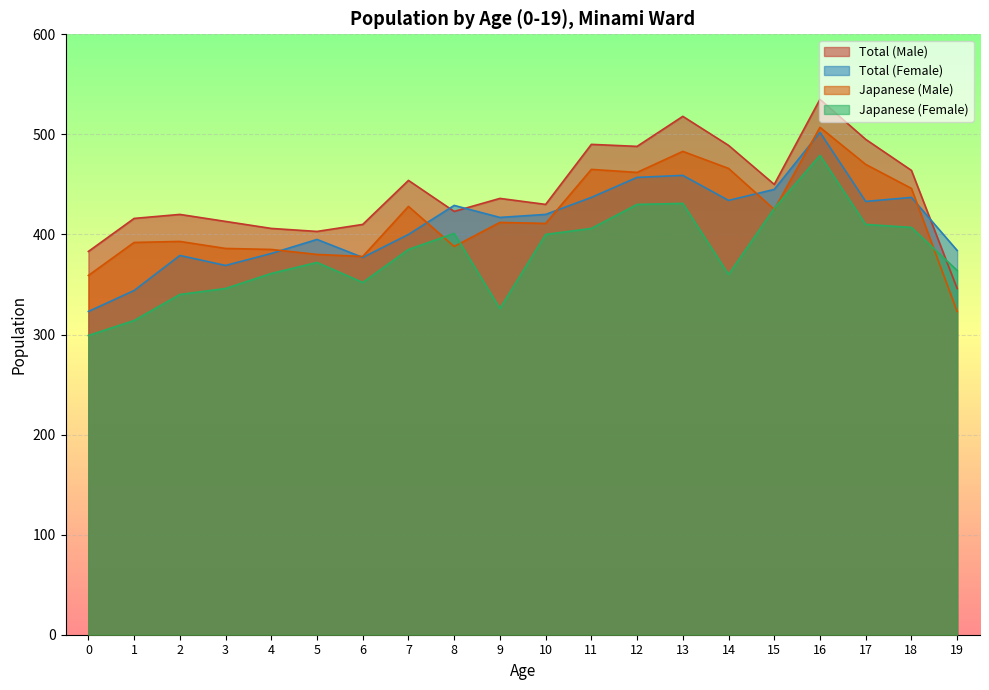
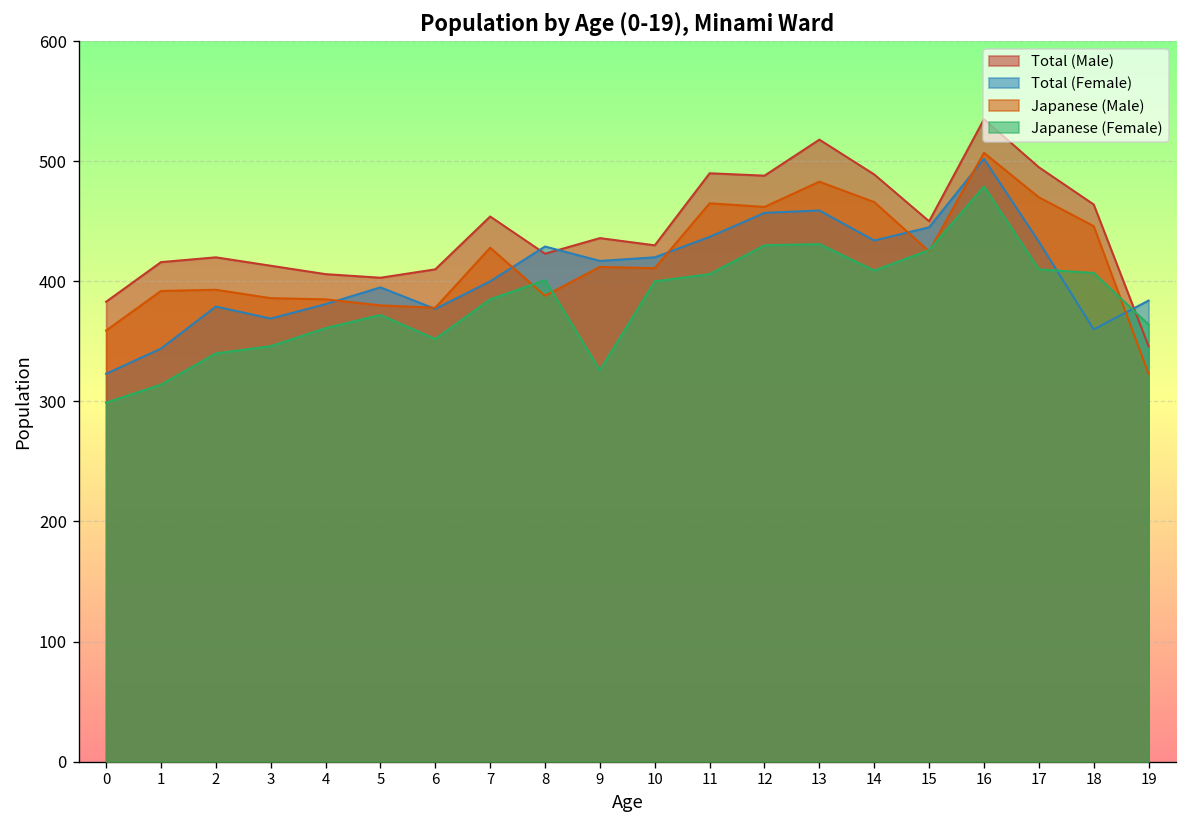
Japanese (Female), 14: 360 -> 409
Total (Female), 18: 437 -> 360
